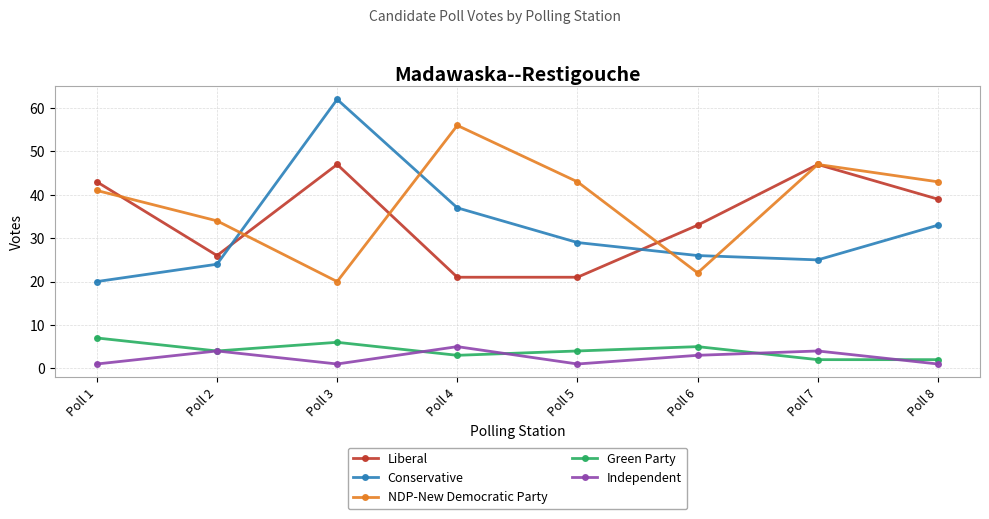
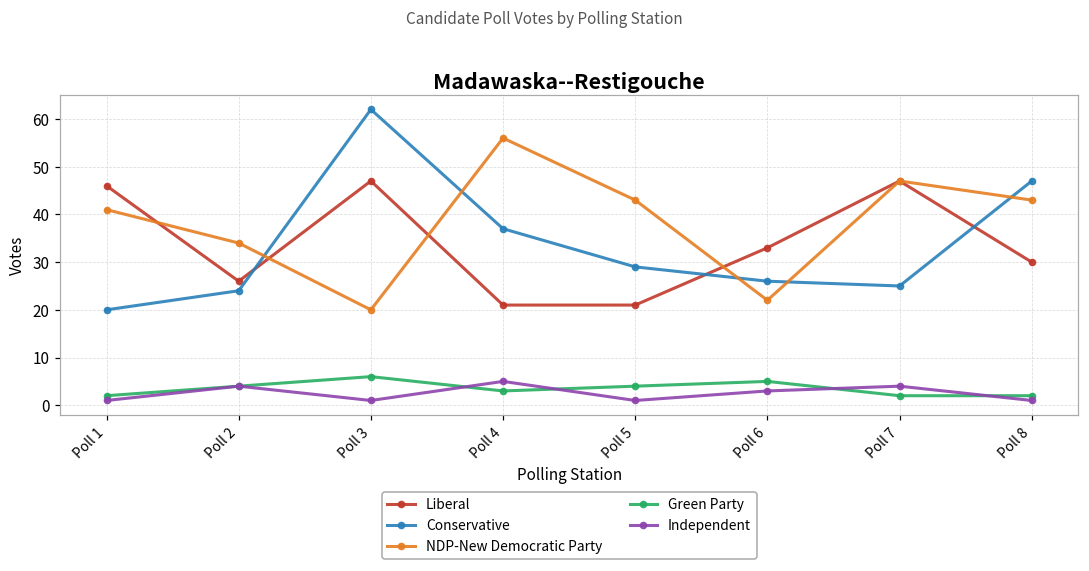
Liberal, Poll 1: 43 -> 46
Green Party, Poll 1: 7 -> 2
Liberal, Poll 8: 39 -> 30
Conservative, Poll 8: 33 -> 47
